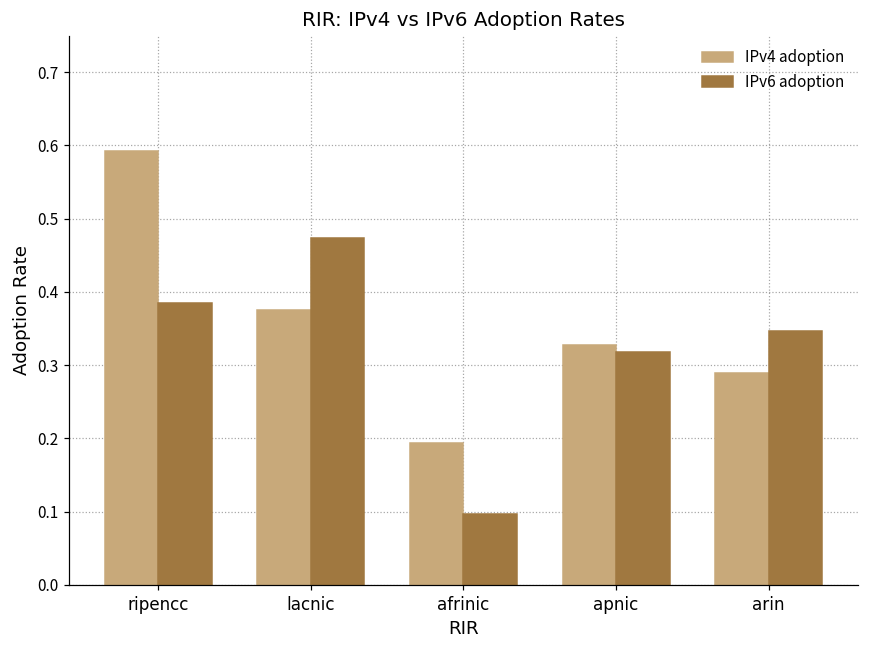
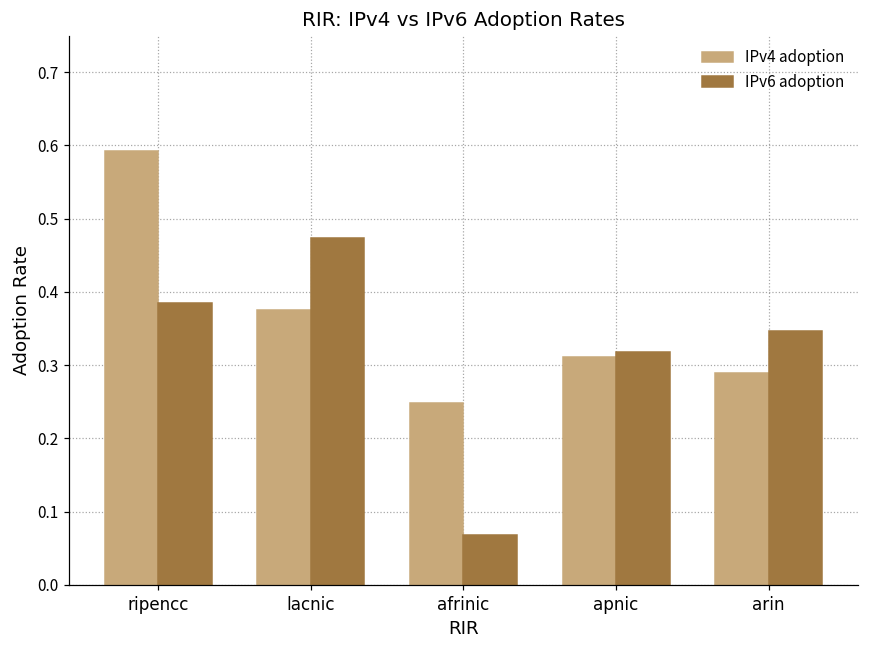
IPv4 adoption, afrinic: 0.19 -> 0.25
IPv6 adoption, afrinic: 0.10 -> 0.07
IPv4 adoption, apnic: 0.33 -> 0.31
